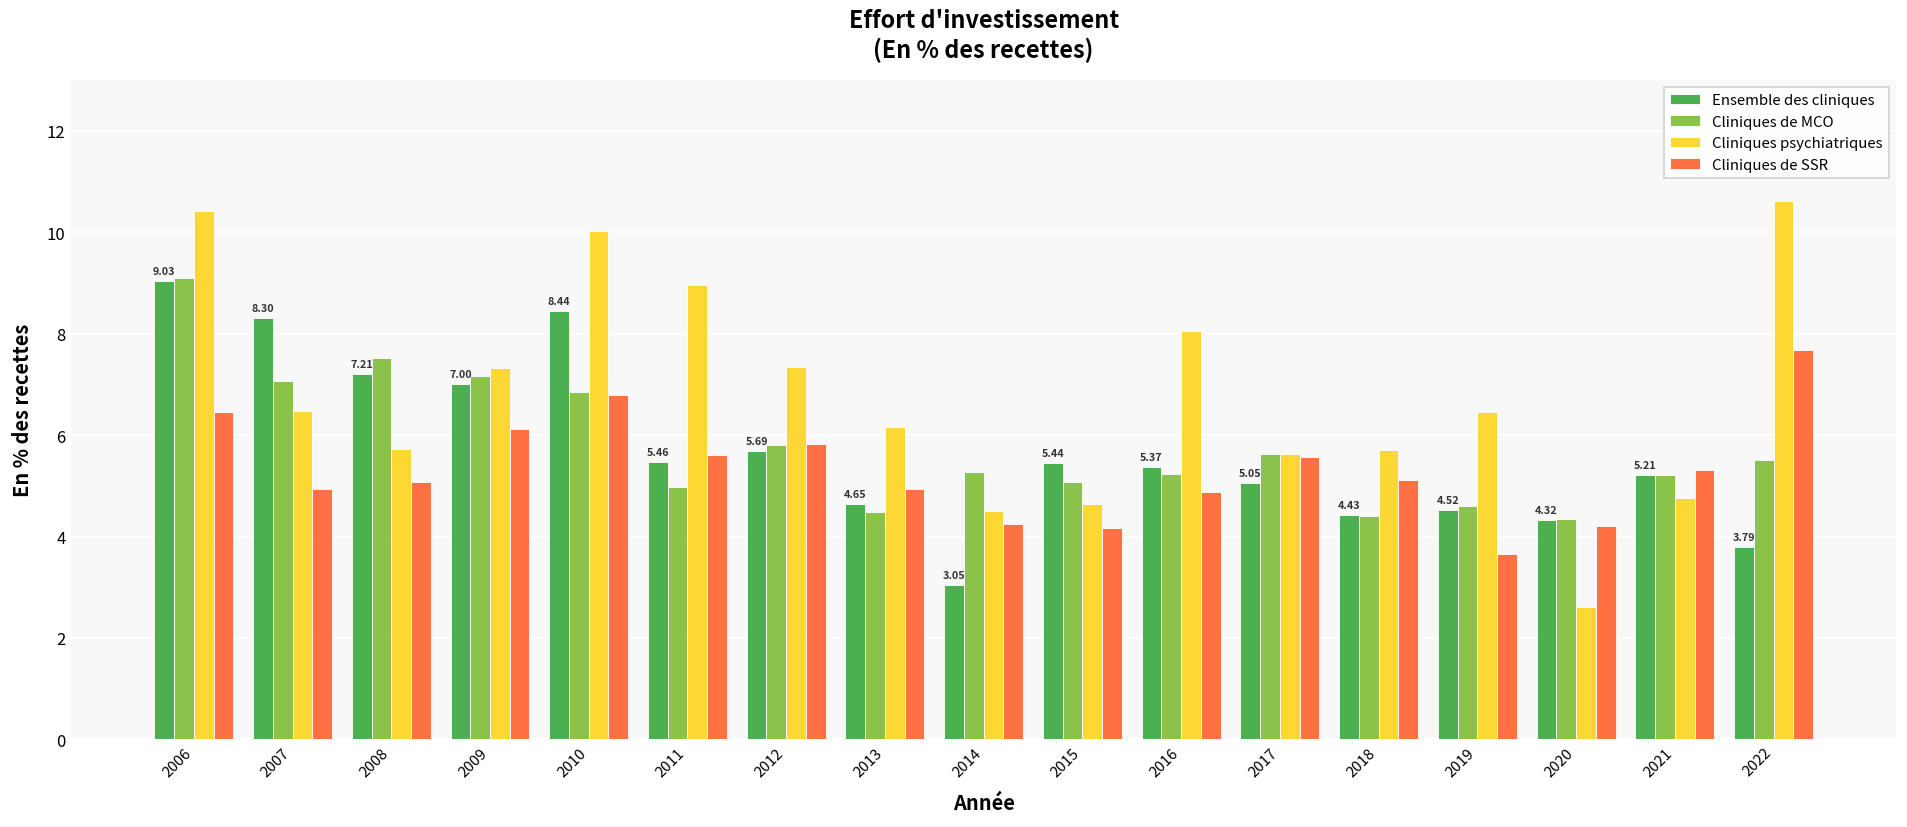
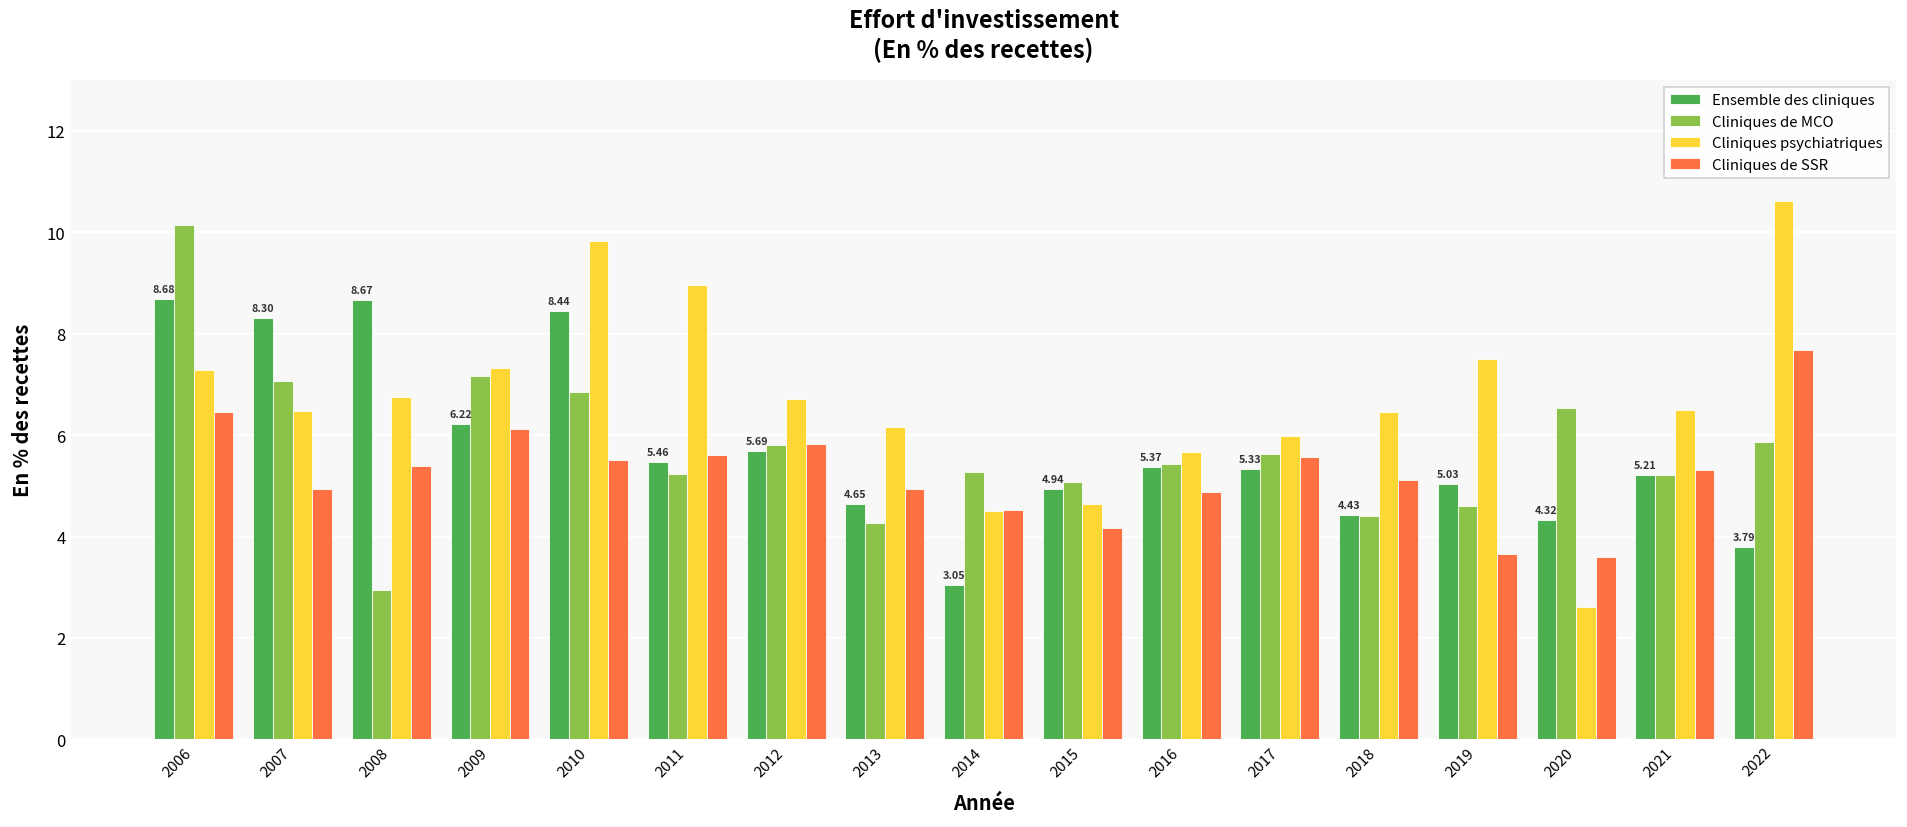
Ensemble des cliniques, 2006: 9.03 -> 8.68
Cliniques de MCO, 2006: 9.1 -> 10.1
Cliniques psychiatriques, 2006: 10.4 -> 7.3
Ensemble des cliniques, 2008: 7.21 -> 8.67
Cliniques de MCO, 2008: 7.5 -> 2.9
Cliniques psychiatriques, 2008: 5.7 -> 6.7
Cliniques de SSR, 2008: 5.1 -> 5.4
Ensemble des cliniques, 2009: 7.00 -> 6.22
Cliniques psychiatriques, 2010: 10.0 -> 9.8
Cliniques de SSR, 2010: 6.8 -> 5.5
Cliniques de MCO, 2011: 5.0 -> 5.2
Cliniques psychiatriques, 2012: 7.3 -> 6.7
Cliniques de MCO, 2013: 4.5 -> 4.3
Cliniques de SSR, 2014: 4.2 -> 4.5
Ensemble des cliniques, 2015: 5.44 -> 4.94
Cliniques de MCO, 2016: 5.2 -> 5.4
Cliniques psychiatriques, 2016: 8.0 -> 5.7
Ensemble des cliniques, 2017: 5.05 -> 5.33
Cliniques psychiatriques, 2017: 5.6 -> 6.0
Cliniques psychiatriques, 2018: 5.7 -> 6.4
Ensemble des cliniques, 2019: 4.52 -> 5.03
Cliniques psychiatriques, 2019: 6.5 -> 7.5
Cliniques de MCO, 2020: 4.3 -> 6.5
Cliniques de SSR, 2020: 4.2 -> 3.6
Cliniques psychiatriques, 2021: 4.8 -> 6.5
Cliniques de MCO, 2022: 5.5 -> 5.9
